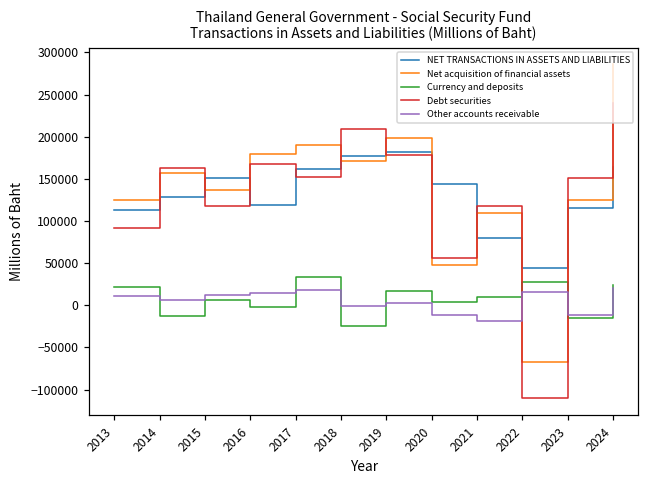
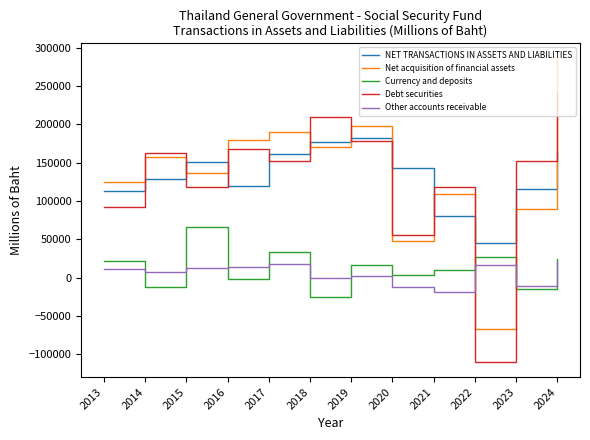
Currency and deposits, 2015: 10000 -> 70000
Net acquisition of financial assets, 2023: 130000 -> 90000
